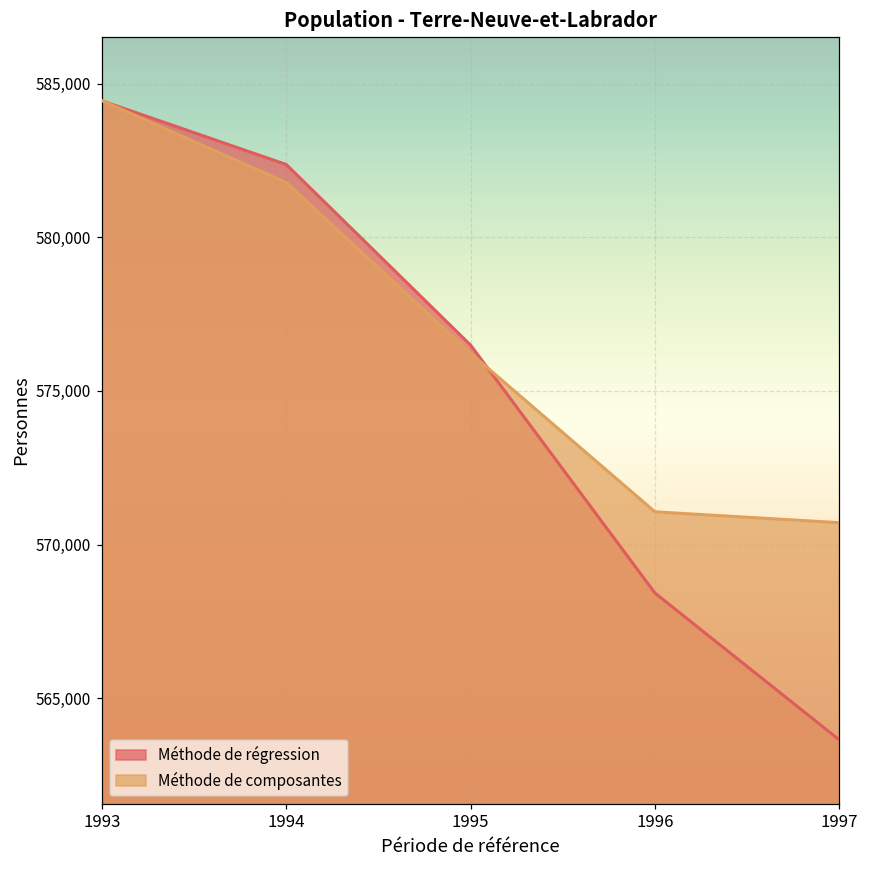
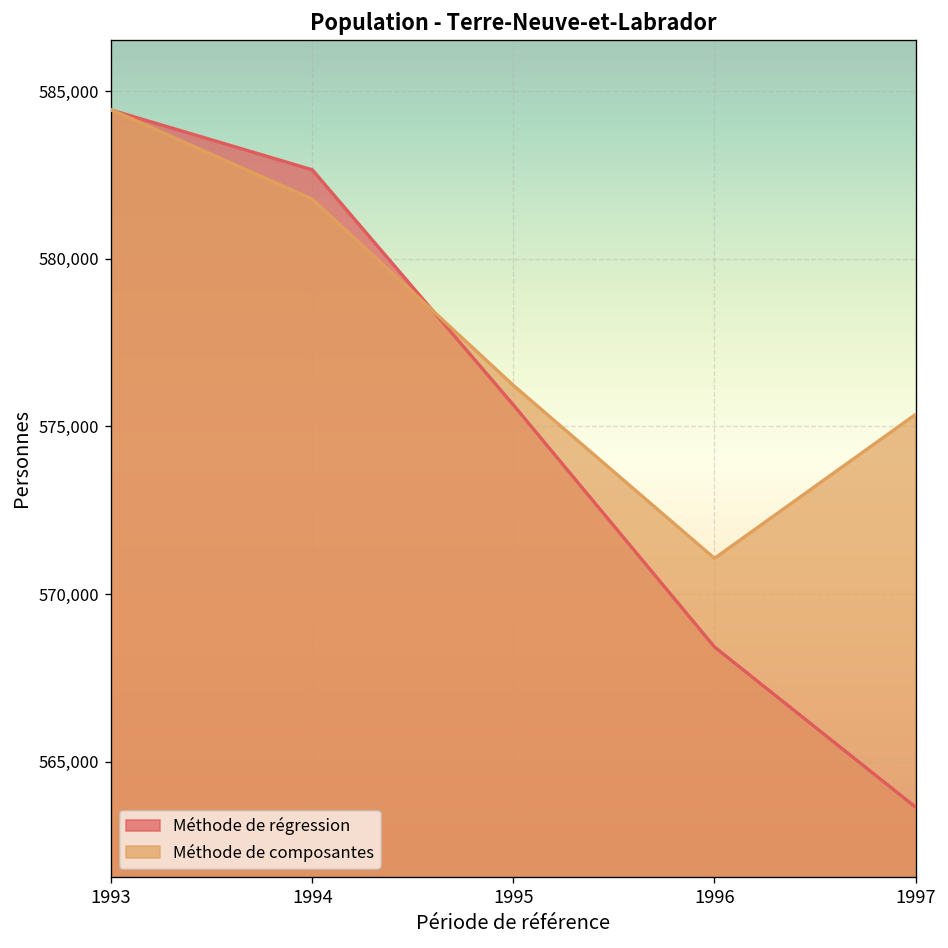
Méthode de régression, 1994: 582,400 -> 582,700
Méthode de régression, 1995: 576,500 -> 575,600
Méthode de composantes, 1997: 570,700 -> 575,400
